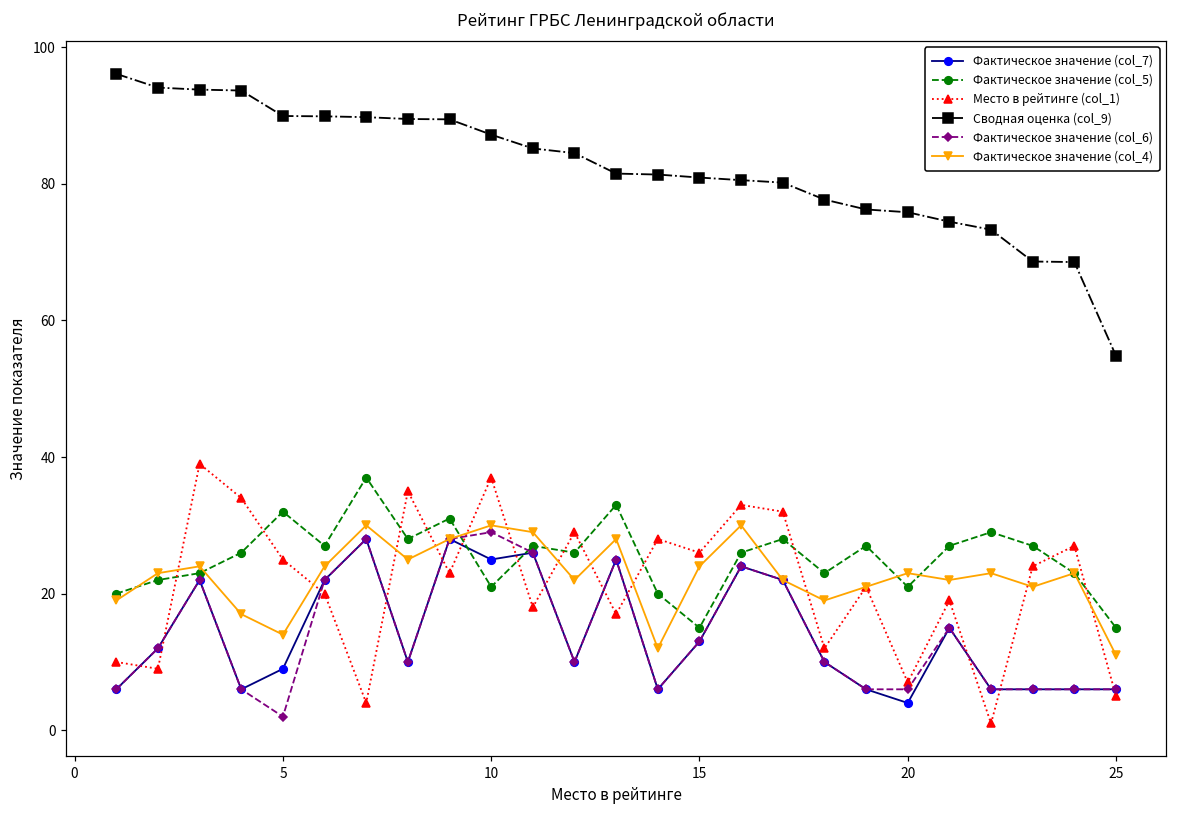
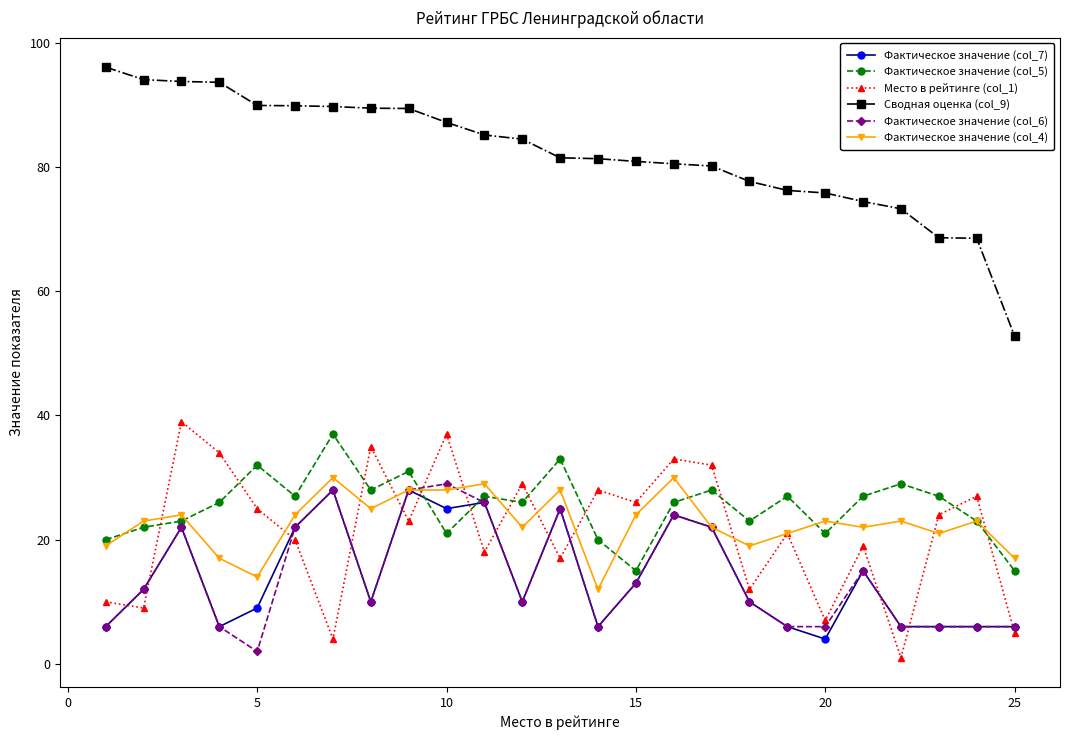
Фактическое значение (col_4), 10: 30 -> 28
Сводная оценка (col_9), 25: 55 -> 53
Фактическое значение (col_4), 25: 11 -> 17
